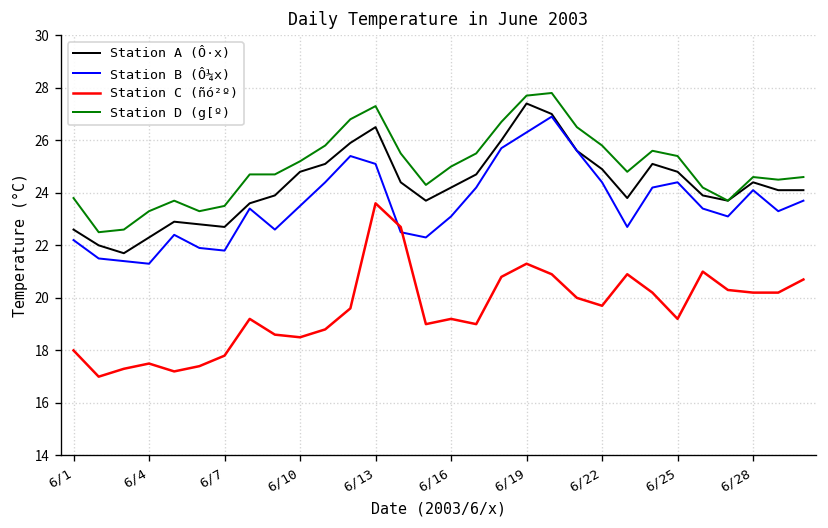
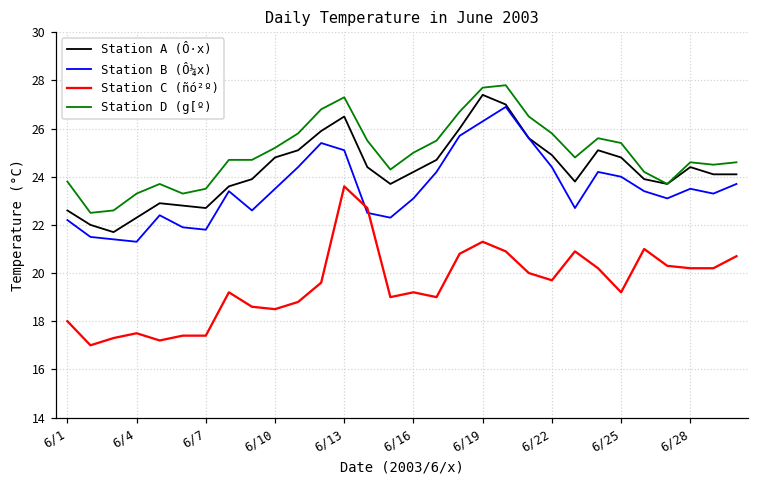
Station C (ñó²º), 6/7: 17.8 -> 17.4
Station B (Ô¼x), 6/25: 24.4 -> 24.0
Station B (Ô¼x), 6/28: 24.1 -> 23.5
